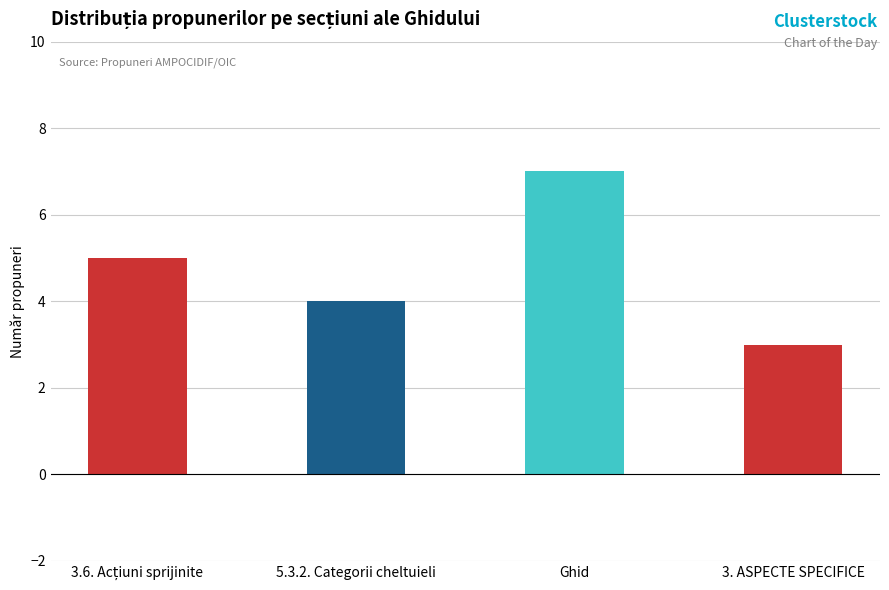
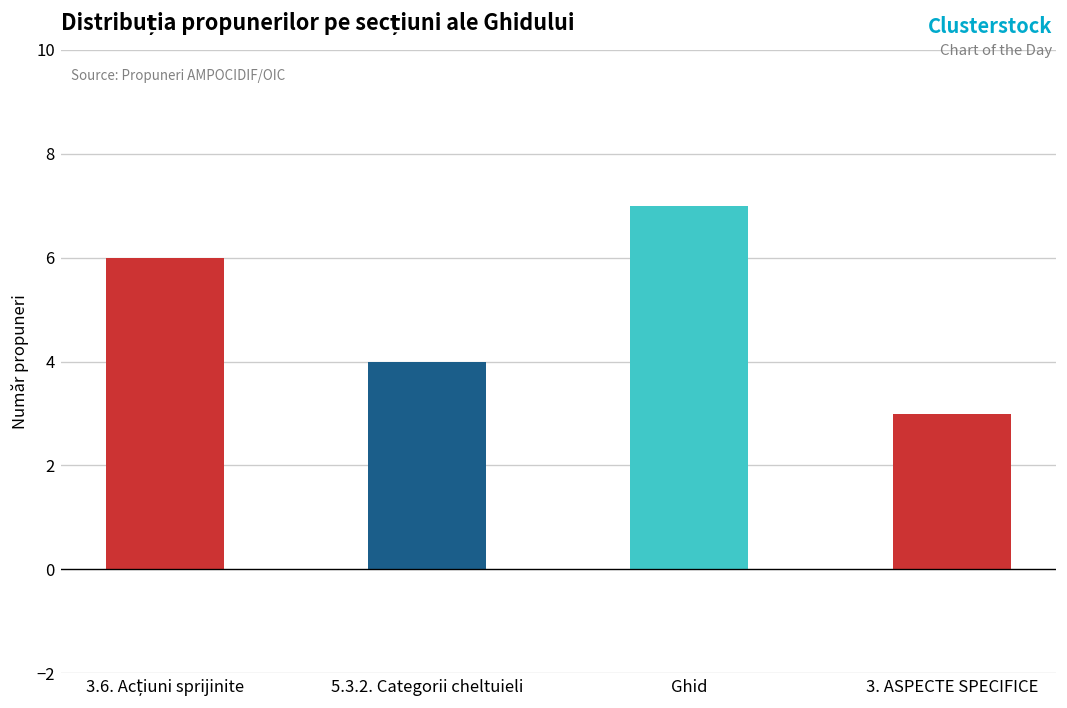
3.6. Acțiuni sprijinite: 5 -> 6
